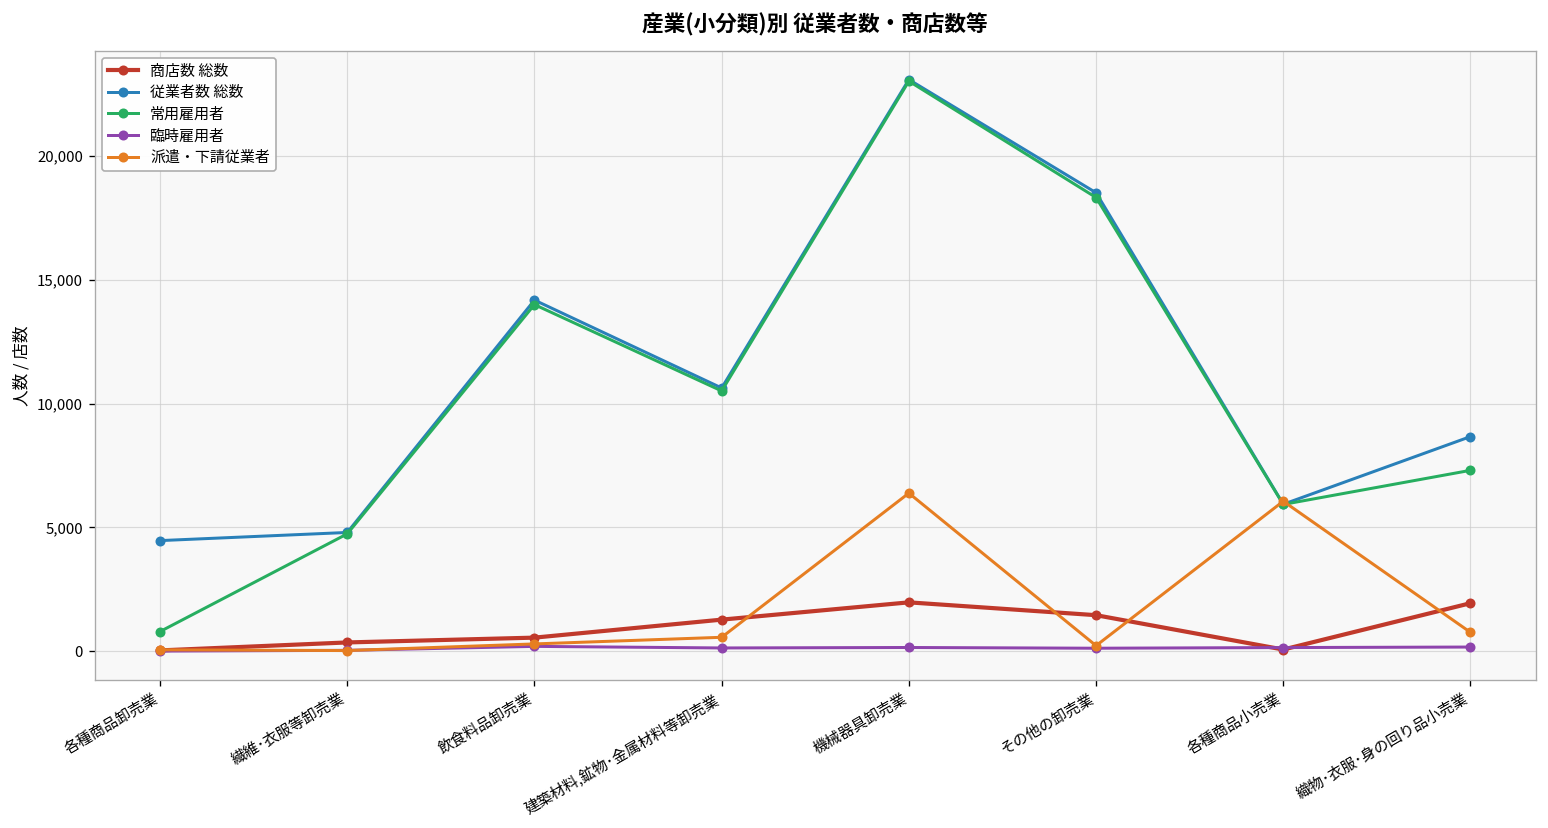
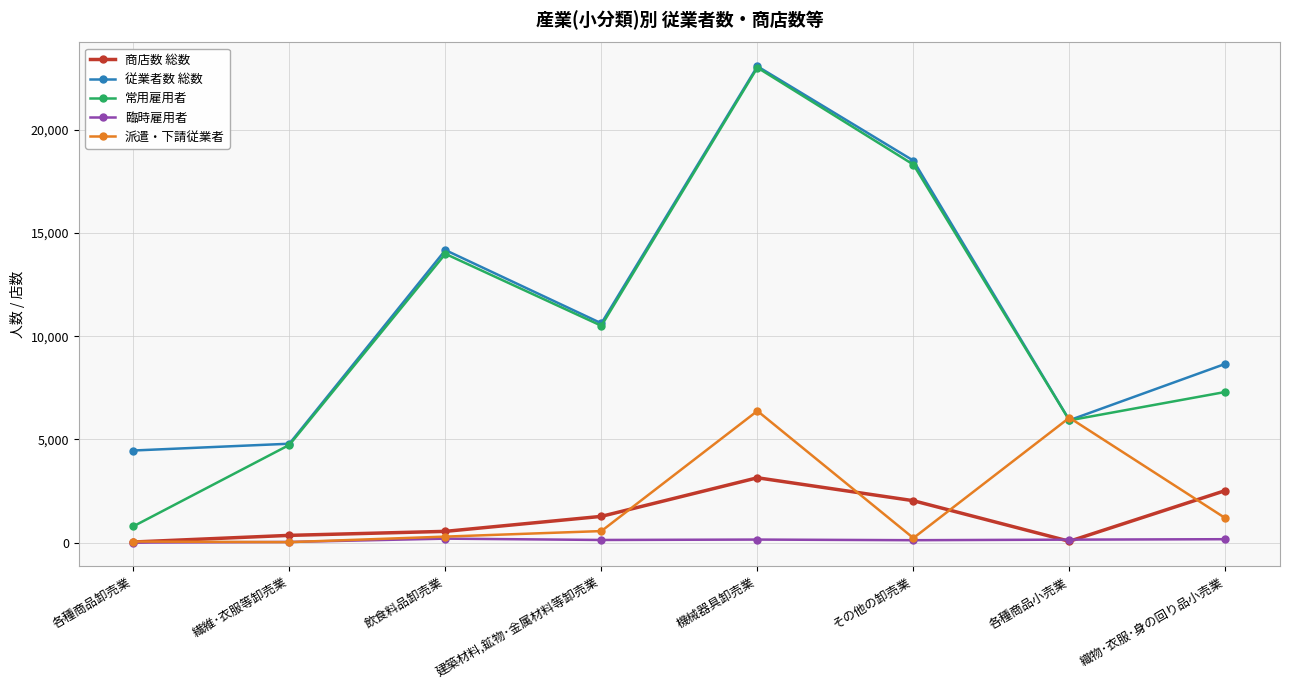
商店数 総数, 機械器具卸売業: 2,000 -> 3,100
商店数 総数, その他の卸売業: 1,500 -> 2,000
商店数 総数, 織物･衣服･身の回り品小売業: 1,900 -> 2,500
派遣・下請従業者, 織物･衣服･身の回り品小売業: 800 -> 1,200
